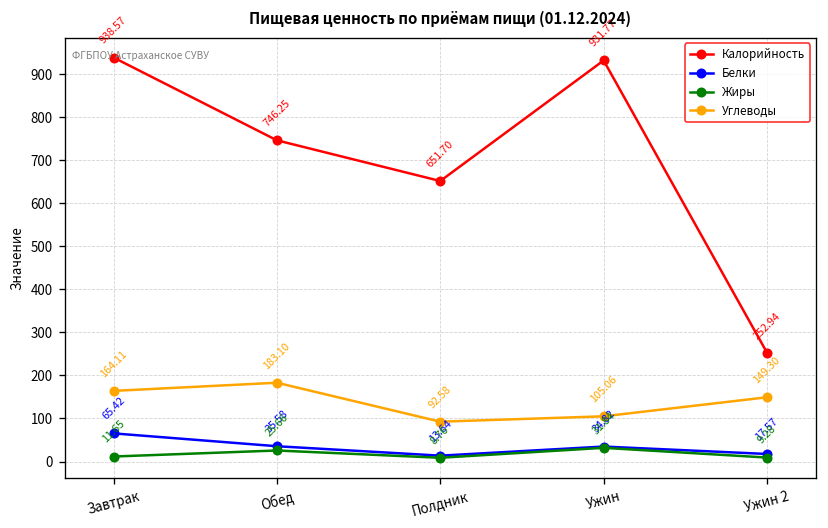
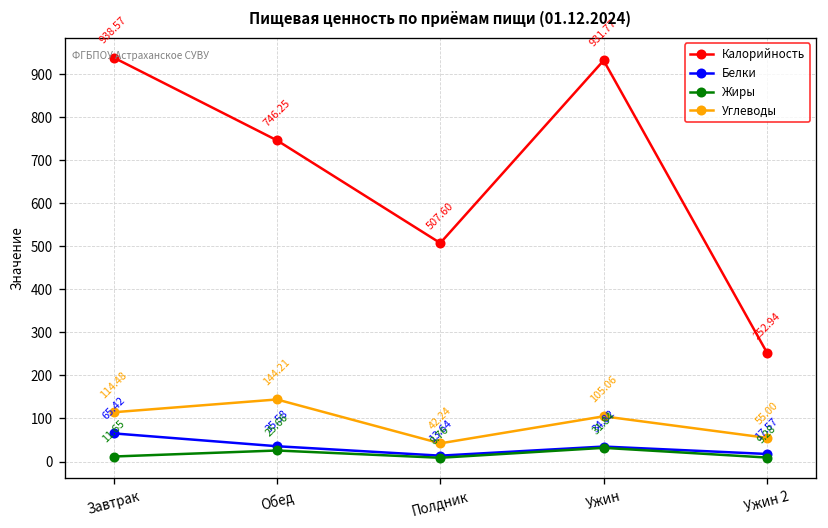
Углеводы, Завтрак: 164.11 -> 114.48
Углеводы, Обед: 183.10 -> 144.21
Калорийность, Полдник: 651.70 -> 507.60
Углеводы, Полдник: 92.58 -> 42.24
Углеводы, Ужин 2: 149.30 -> 55.00
